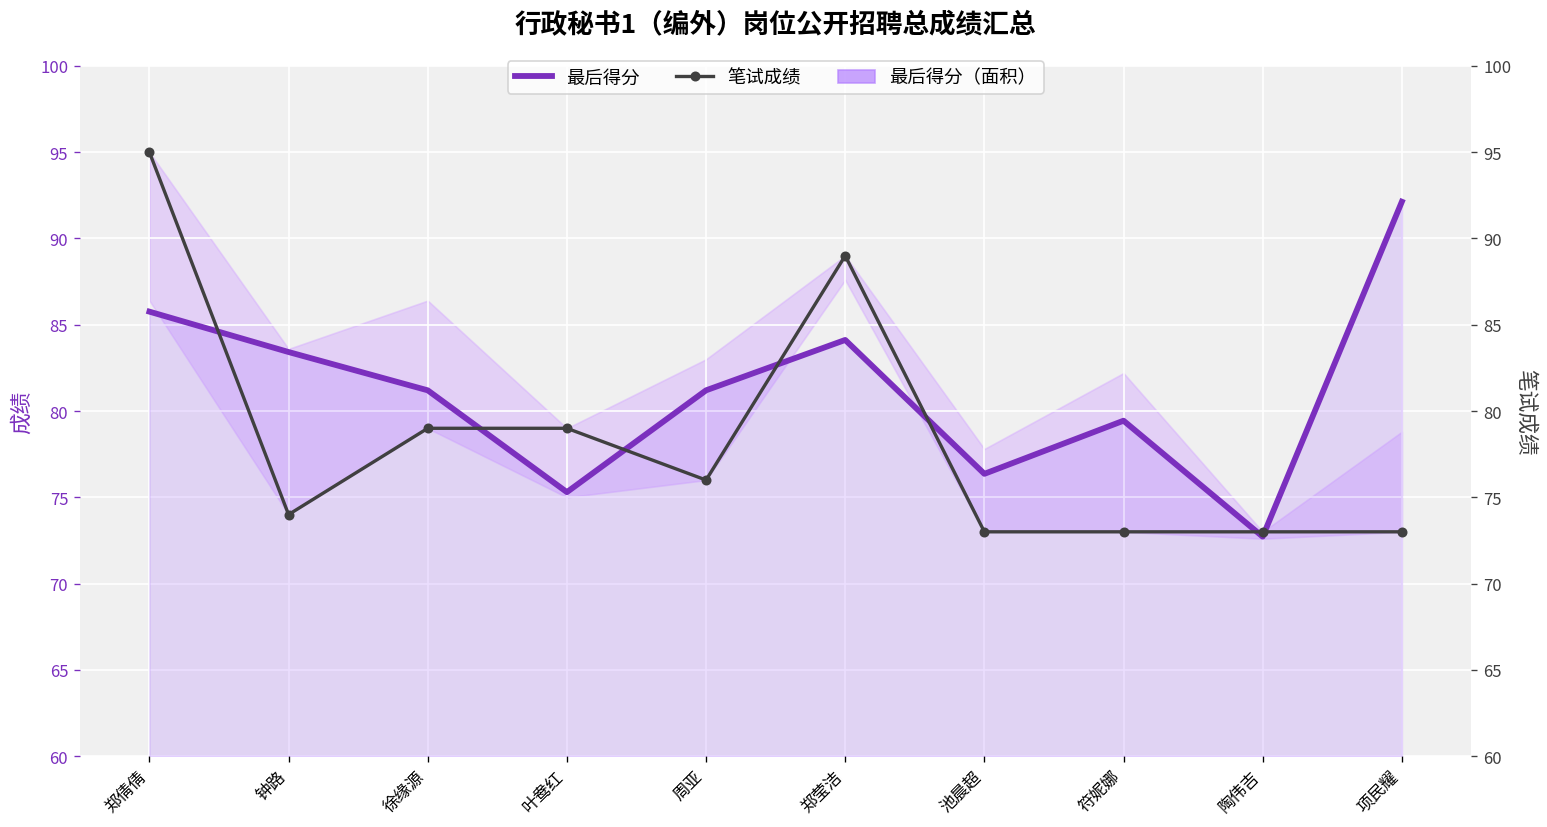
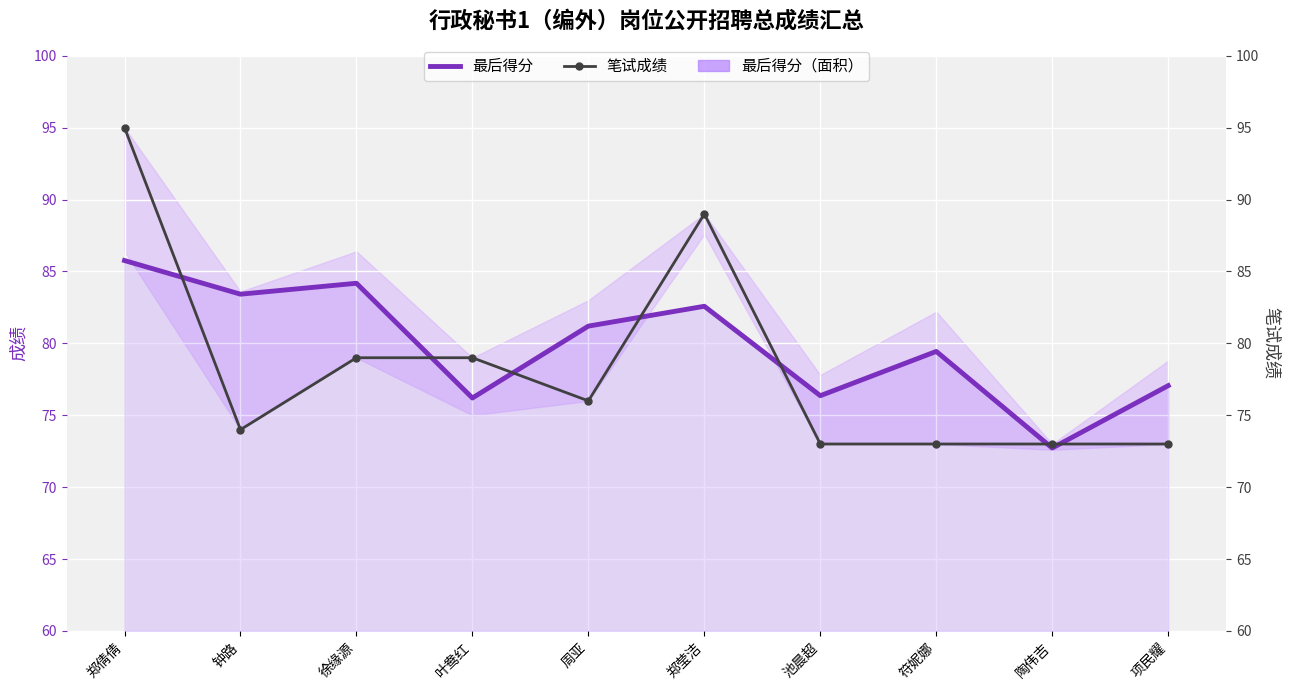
最后得分, 徐缘源: 81.2 -> 84.2
最后得分, 叶鸯红: 75.3 -> 76.2
最后得分, 郑莹洁: 84.1 -> 82.6
最后得分, 项民耀: 92.1 -> 77.1
